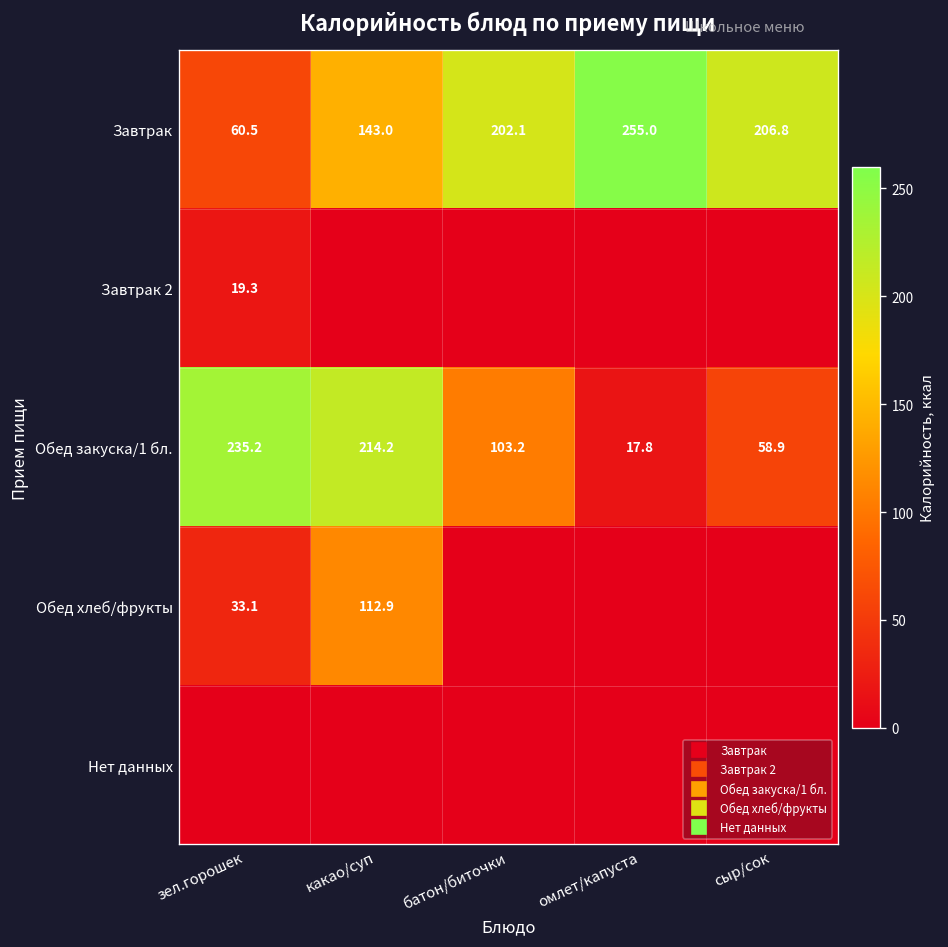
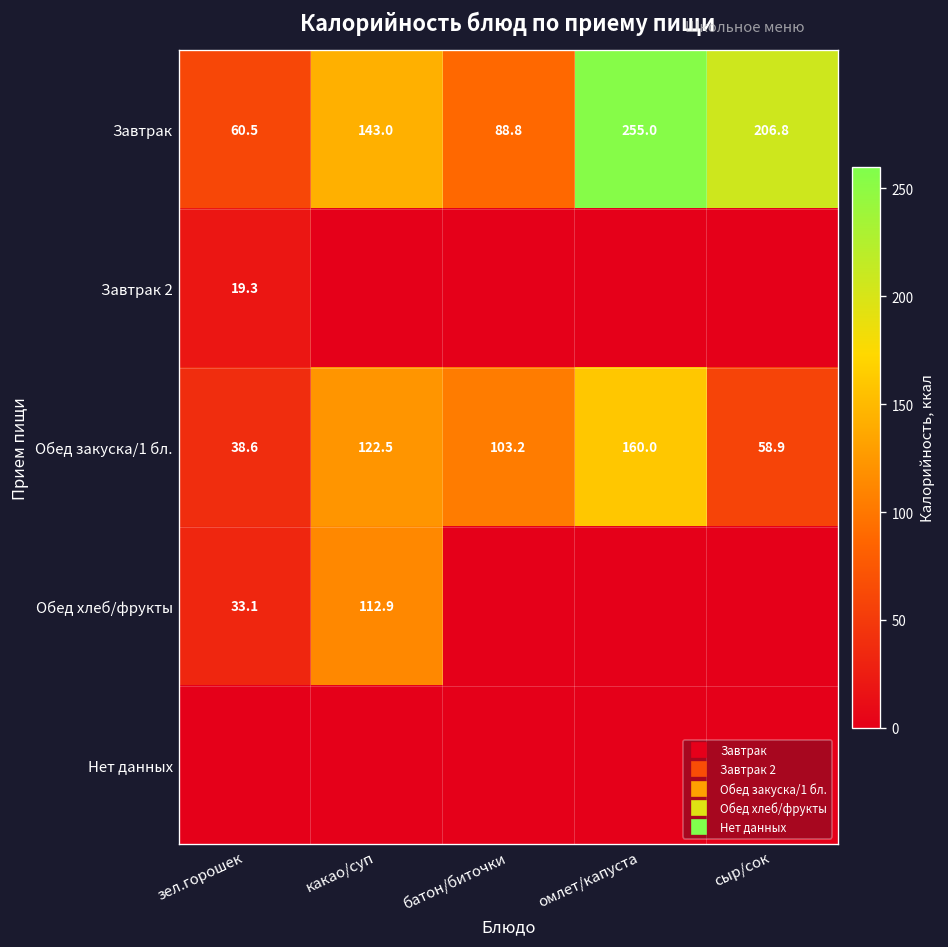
Завтрак, батон/биточки: 202.1 -> 88.8
Обед закуска/1 бл., зел.горошек: 235.2 -> 38.6
Обед закуска/1 бл., какао/суп: 214.2 -> 122.5
Обед закуска/1 бл., омлет/капуста: 17.8 -> 160.0
